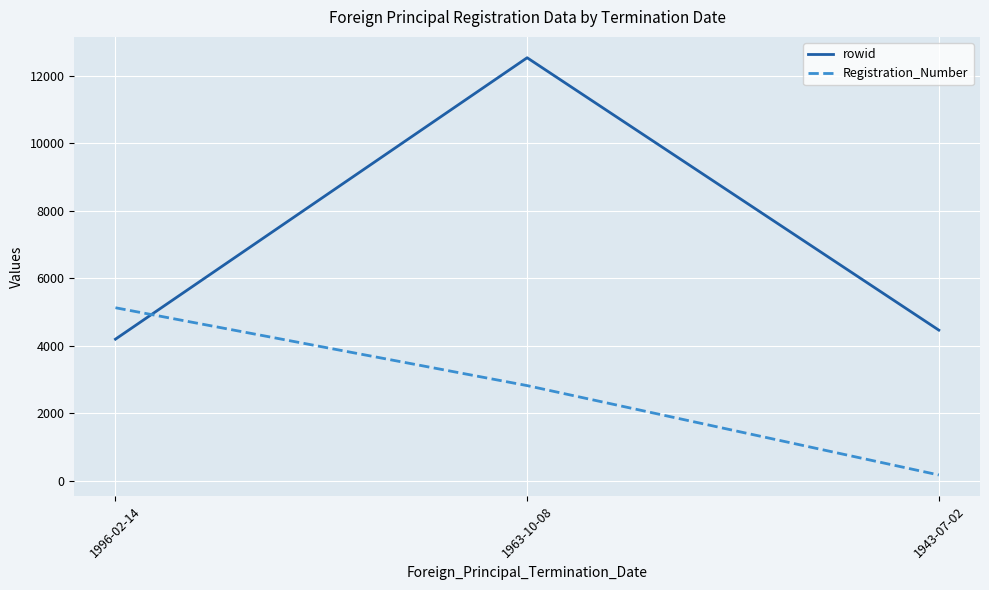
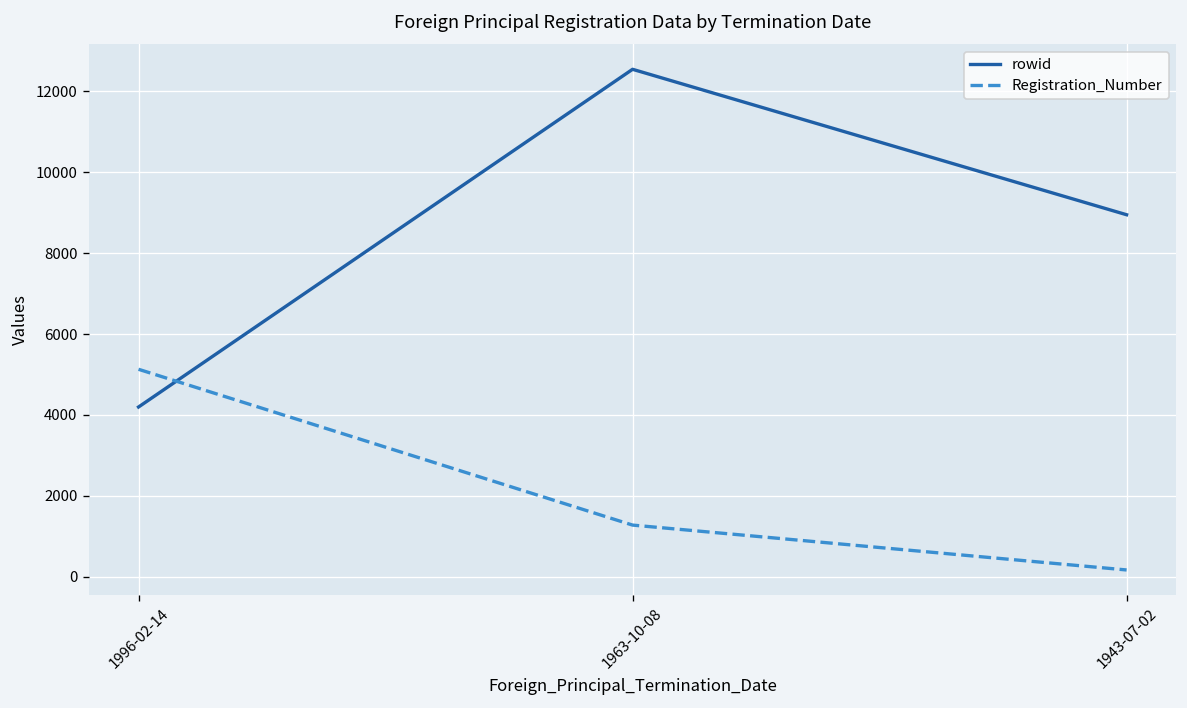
Registration_Number, 1963-10-08: 2800 -> 1300
rowid, 1943-07-02: 4500 -> 8900
